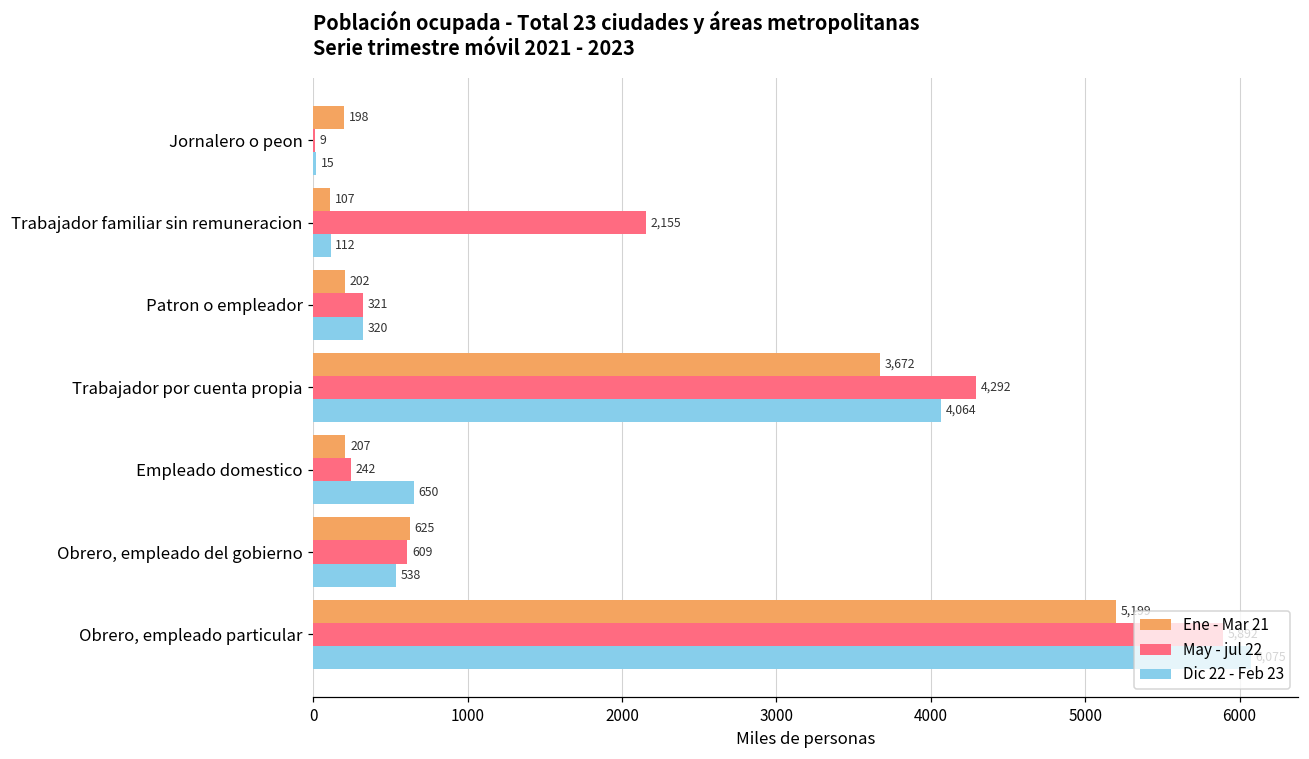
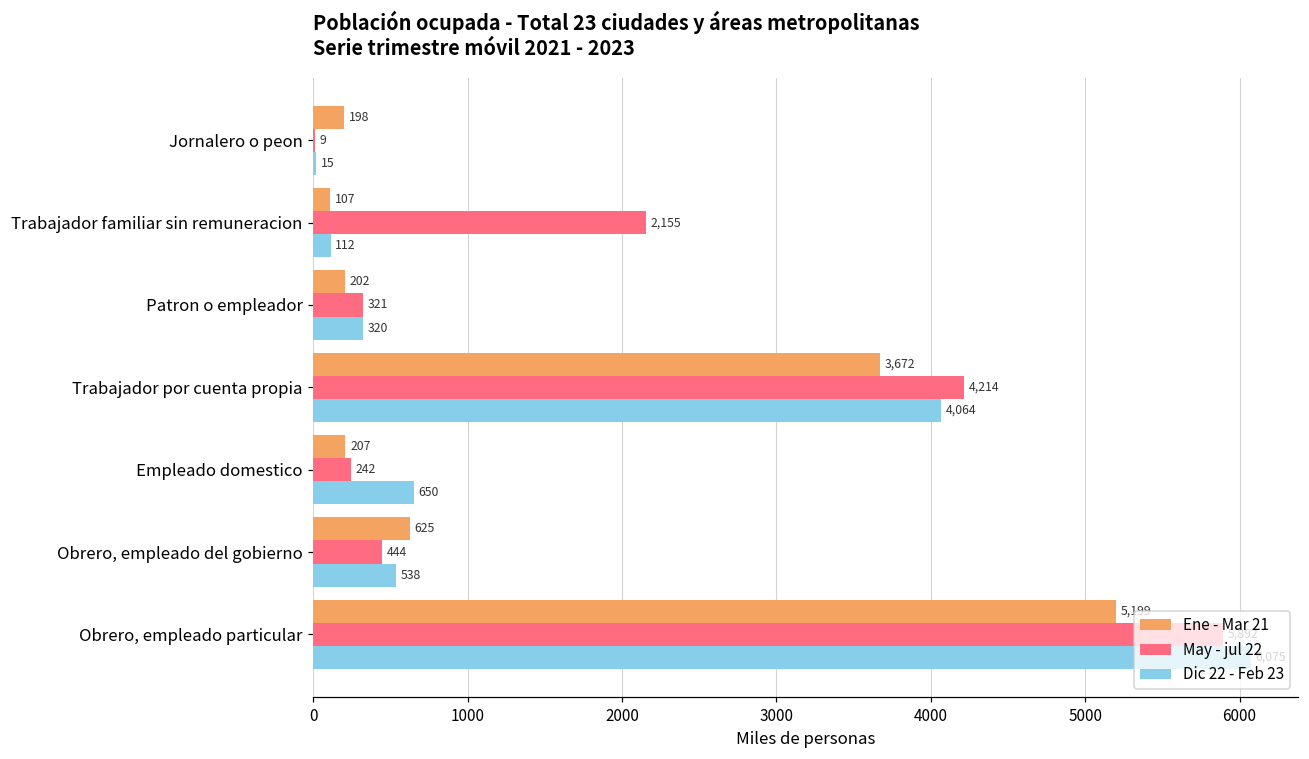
May - jul 22, Trabajador por cuenta propia: 4,292 -> 4,214
May - jul 22, Obrero, empleado del gobierno: 609 -> 444
